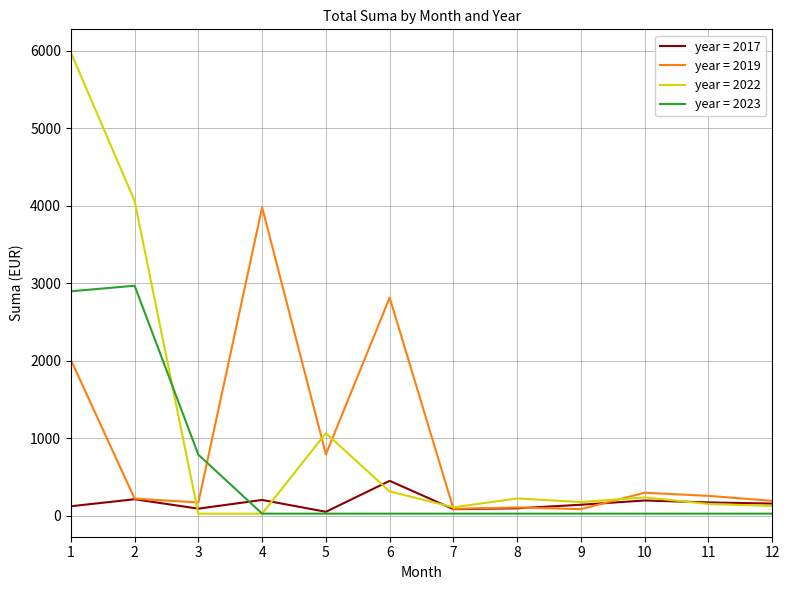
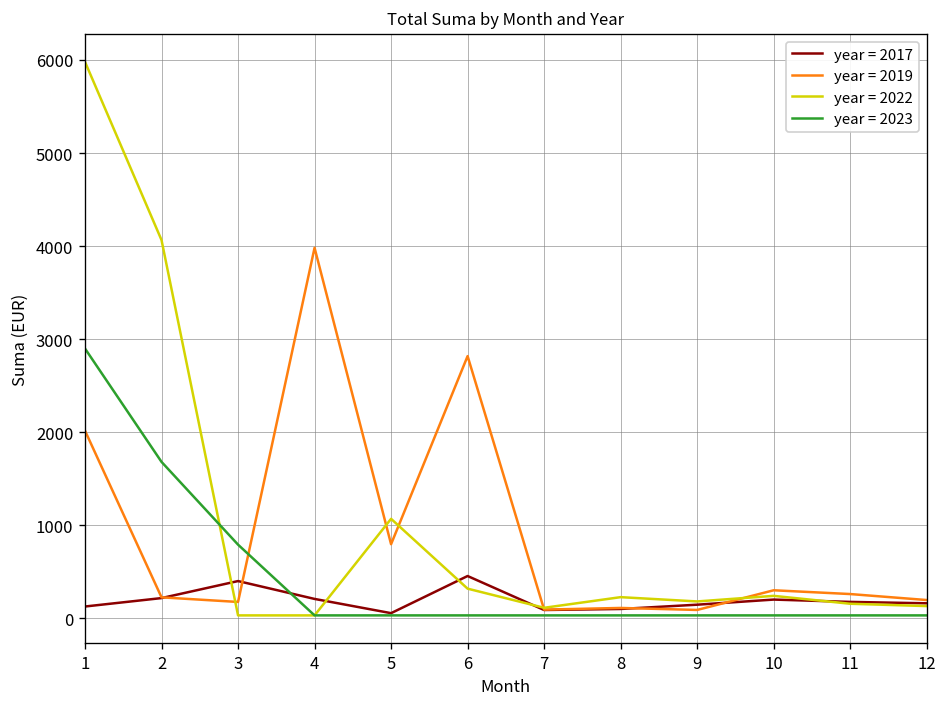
year = 2023, 2: 3000 -> 1700
year = 2017, 3: 100 -> 400
